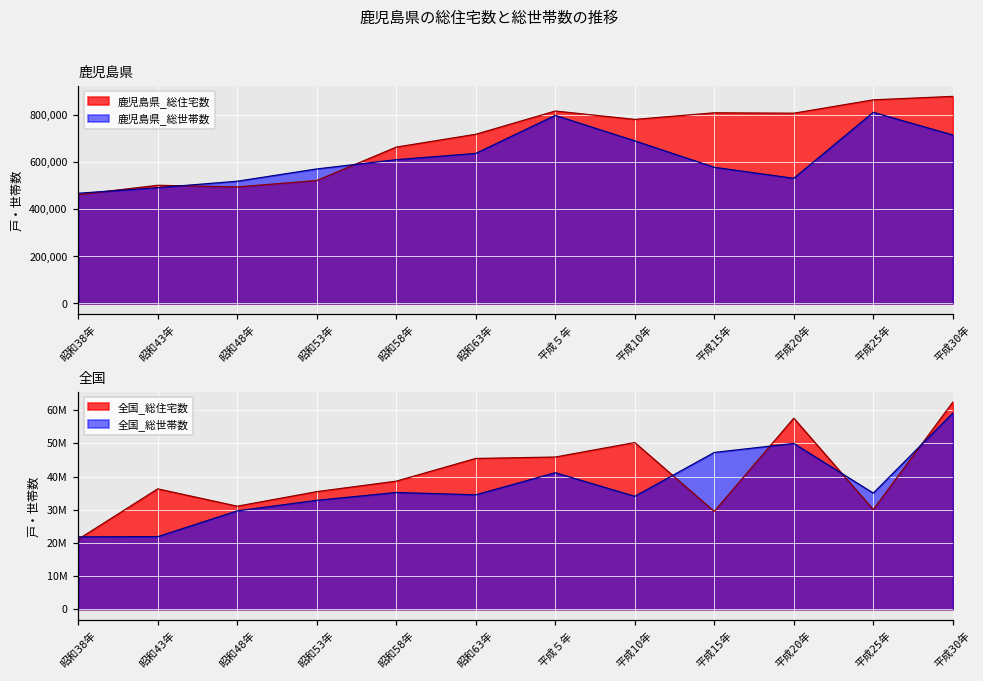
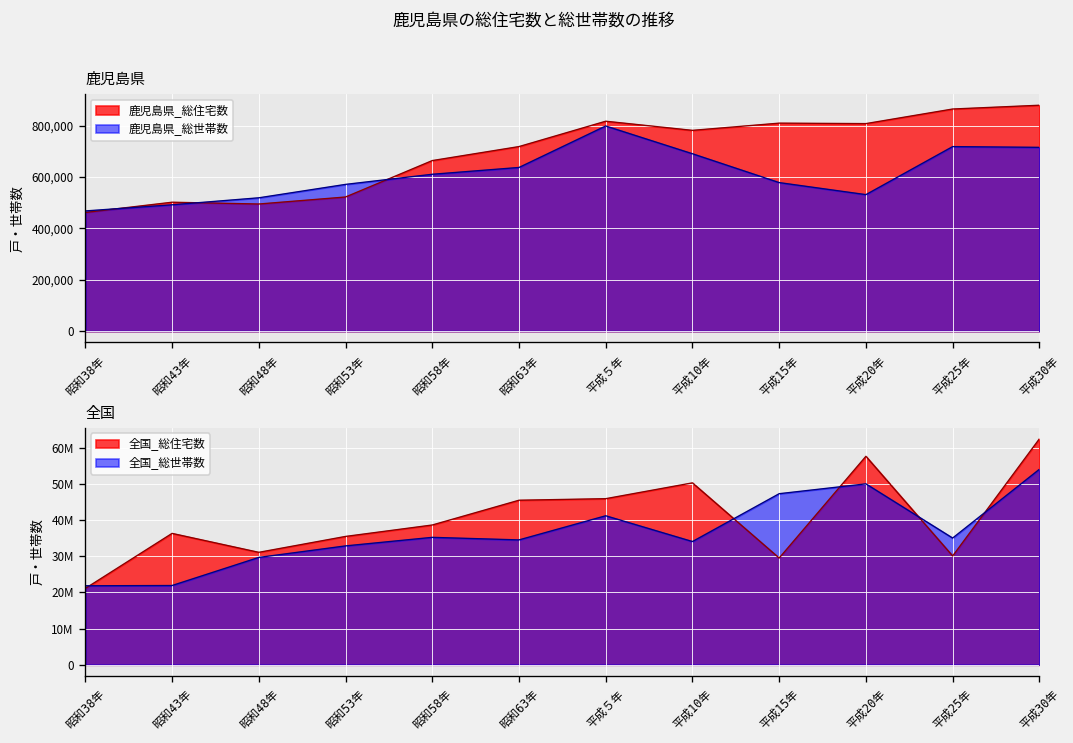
鹿児島県, 鹿児島県_総世帯数, 平成25年: 810,000 -> 720,000
全国, 全国_総世帯数, 平成30年: 59000000 -> 54000000
